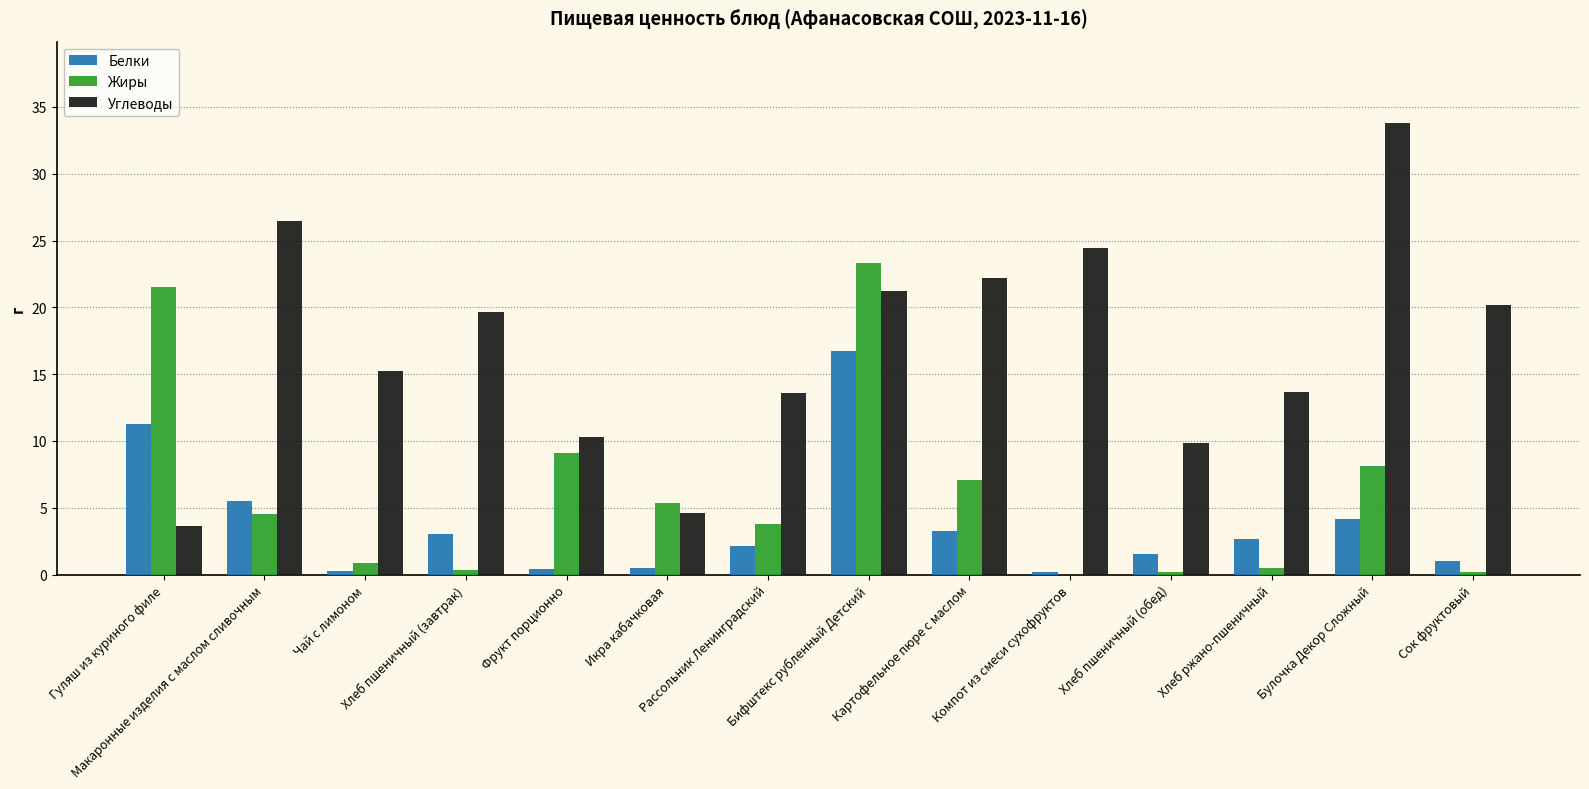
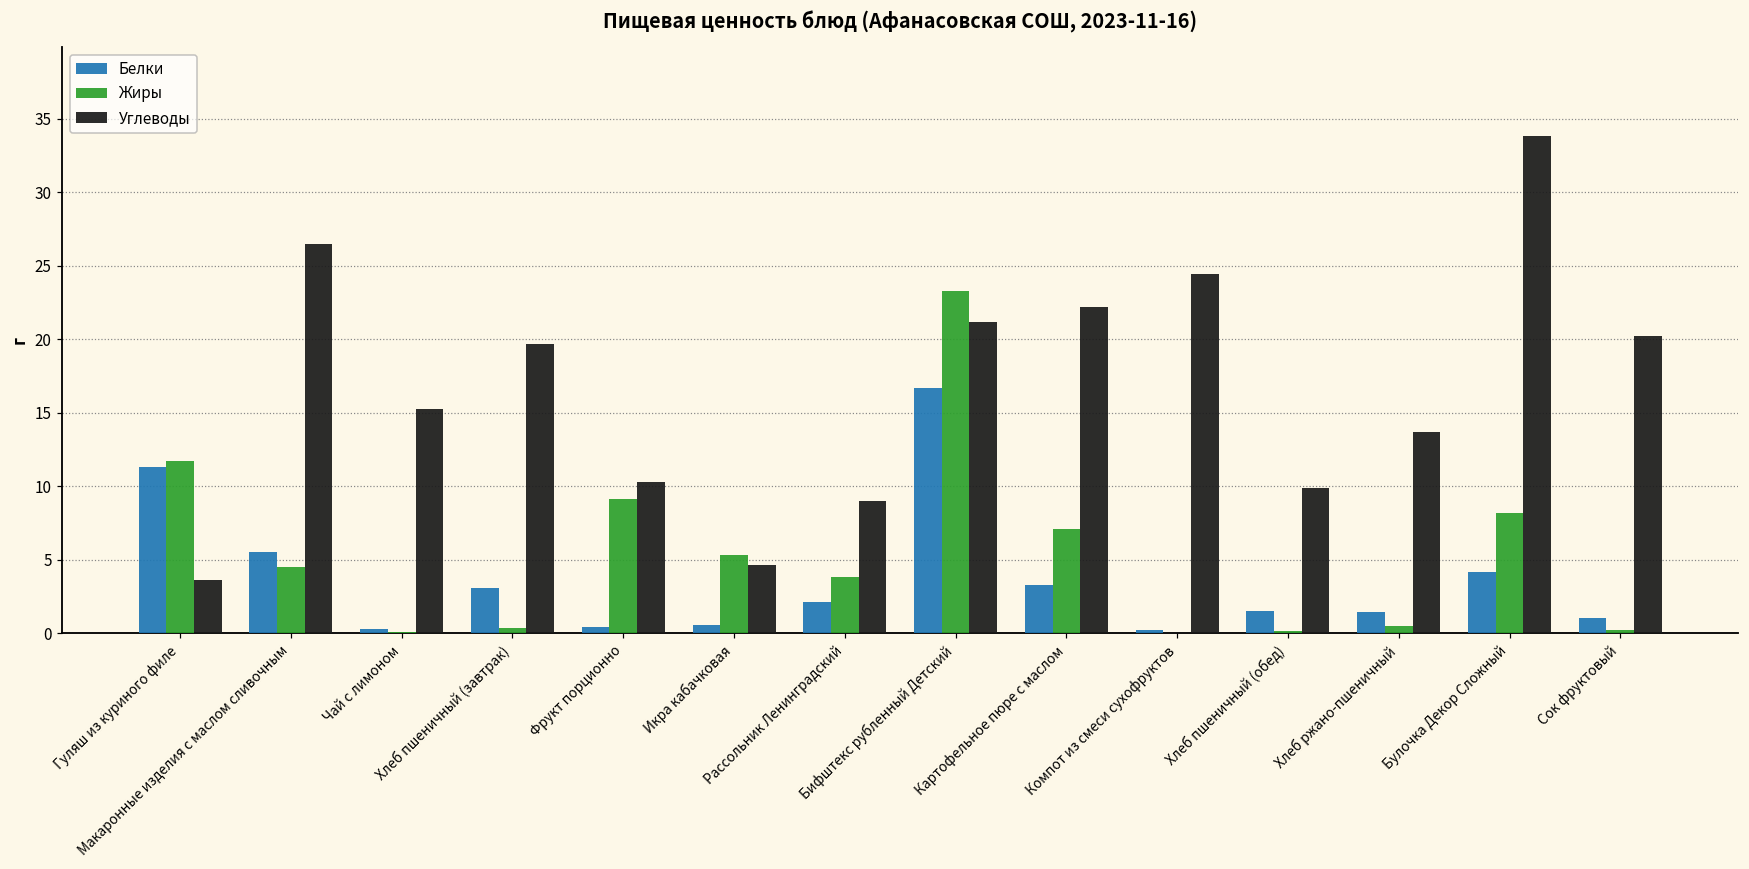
Жиры, Гуляш из куриного филе: 21.5 -> 11.7
Жиры, Чай с лимоном: 0.9 -> 0.1
Углеводы, Рассольник Ленинградский: 13.6 -> 9.0
Белки, Хлеб ржано-пшеничный: 2.6 -> 1.4
